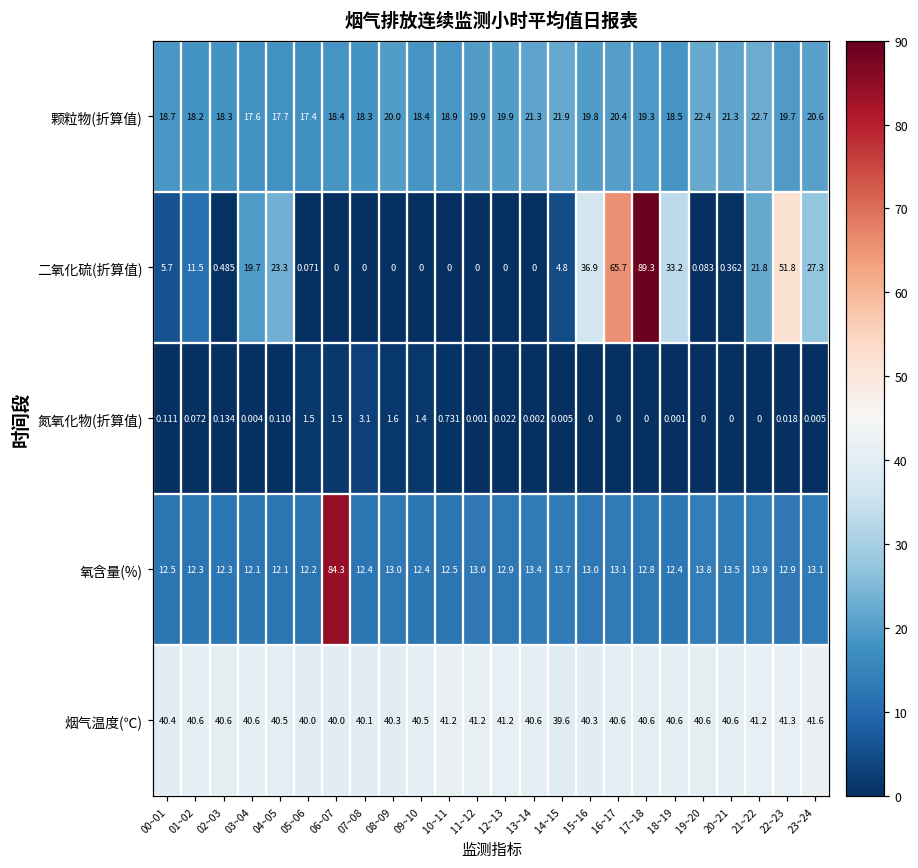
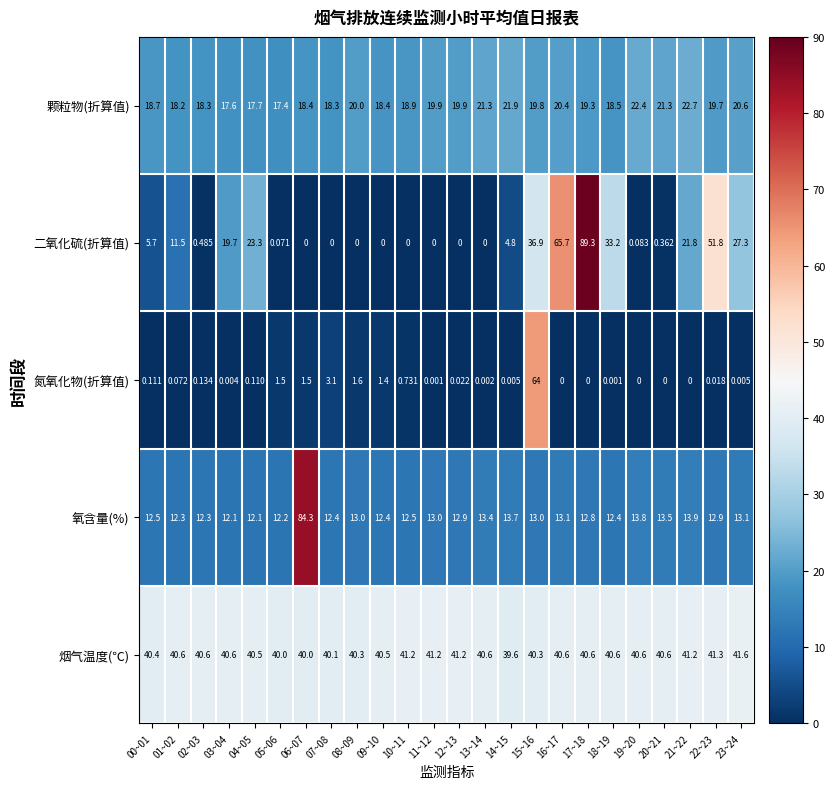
氮氧化物(折算值), 15~16: 0 -> 64
